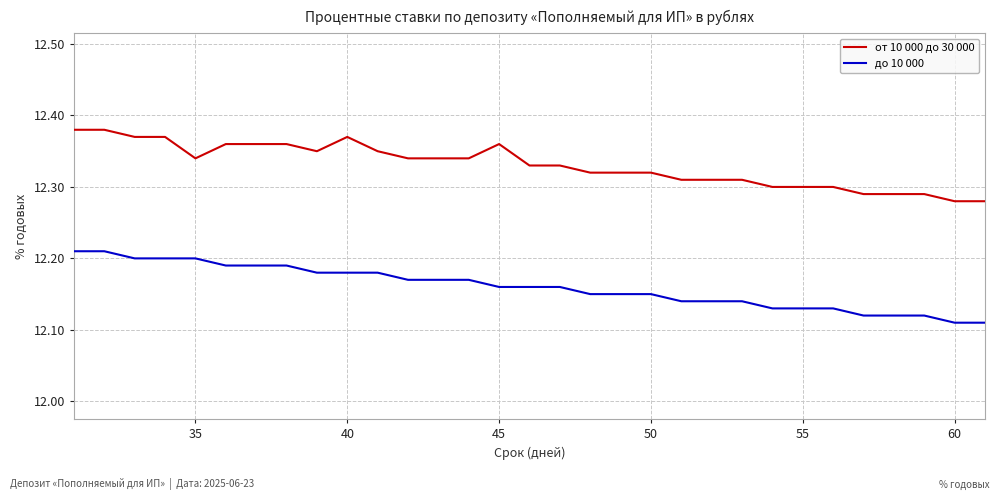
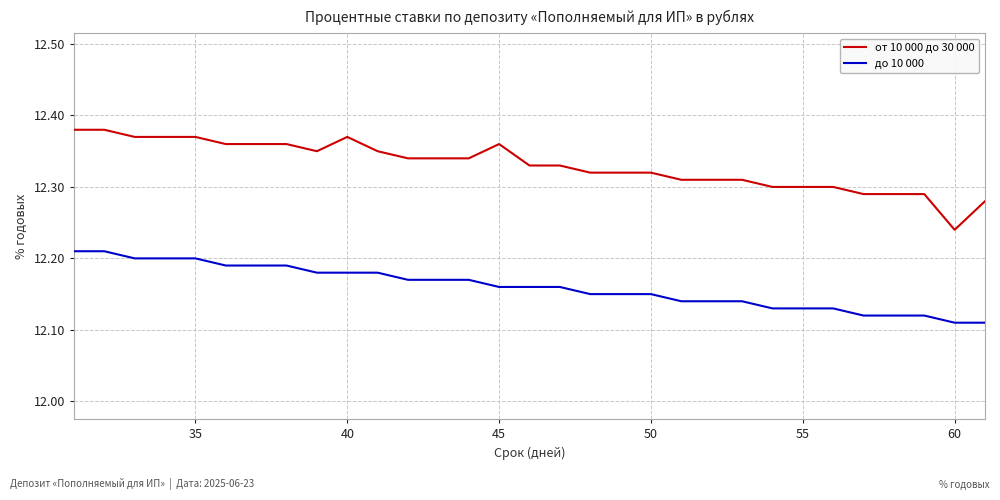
от 10 000 до 30 000, 35: 12.34 -> 12.37
от 10 000 до 30 000, 60: 12.28 -> 12.24
